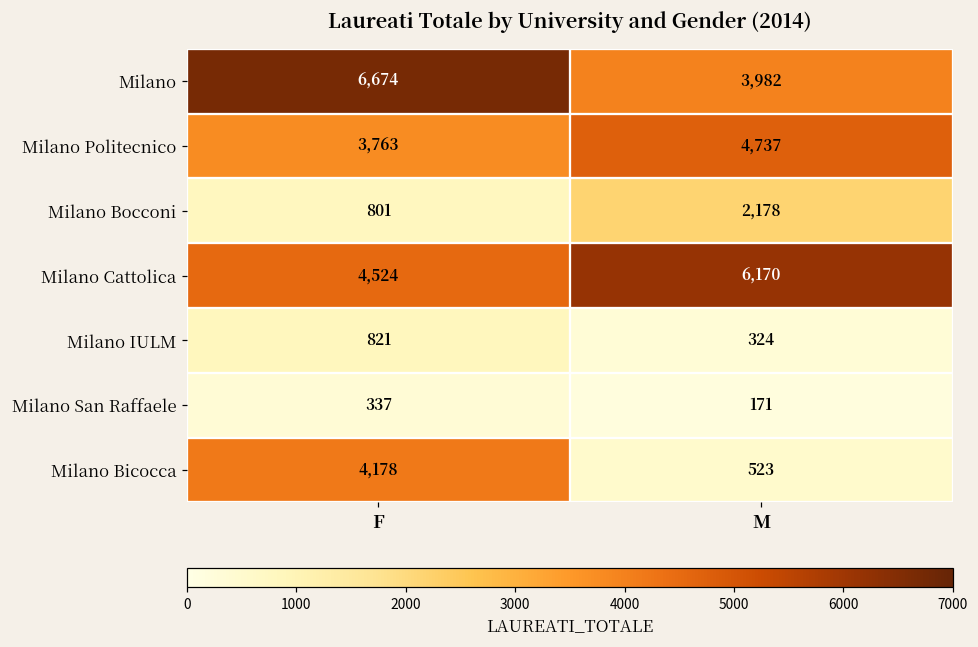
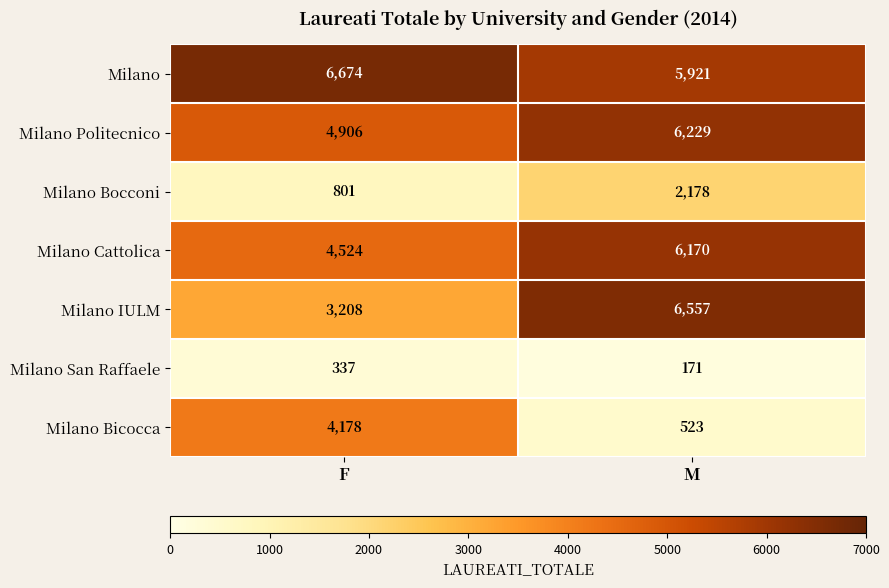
Milano, M: 3,982 -> 5,921
Milano Politecnico, F: 3,763 -> 4,906
Milano Politecnico, M: 4,737 -> 6,229
Milano IULM, F: 821 -> 3,208
Milano IULM, M: 324 -> 6,557
